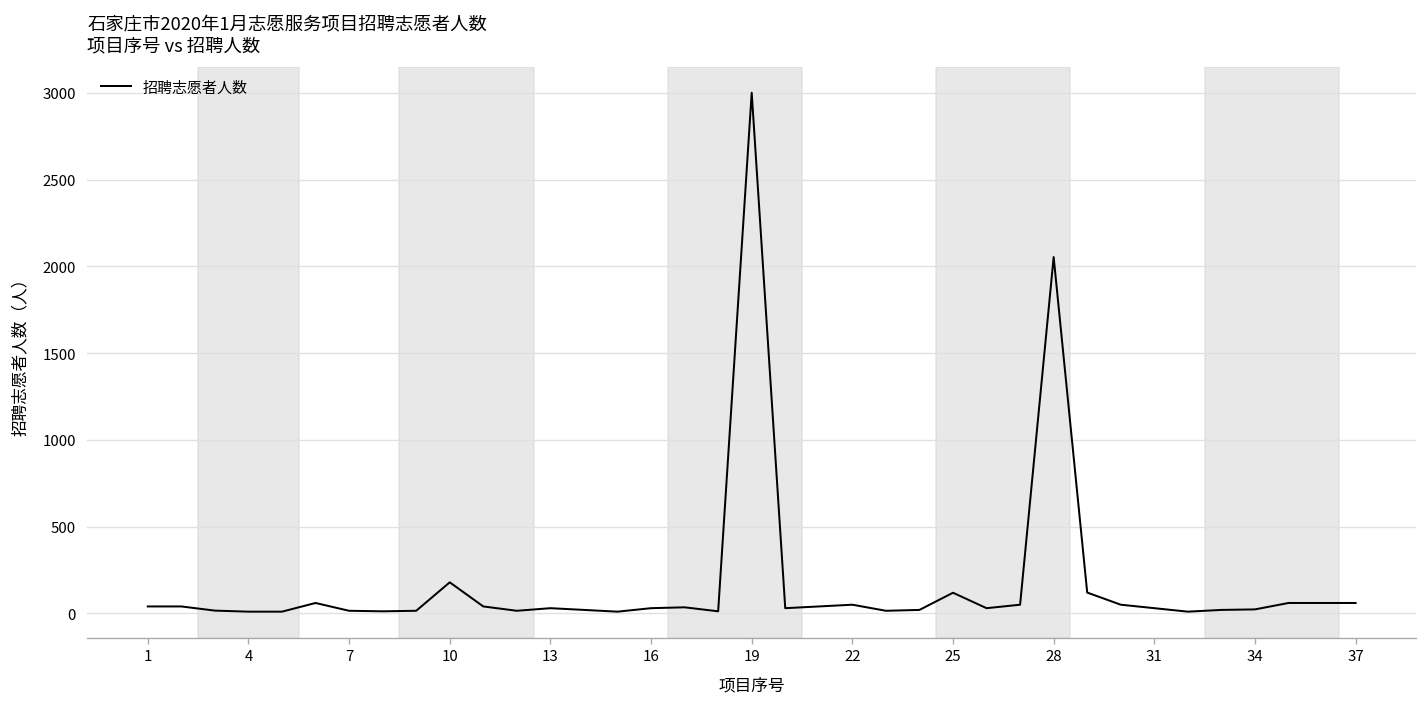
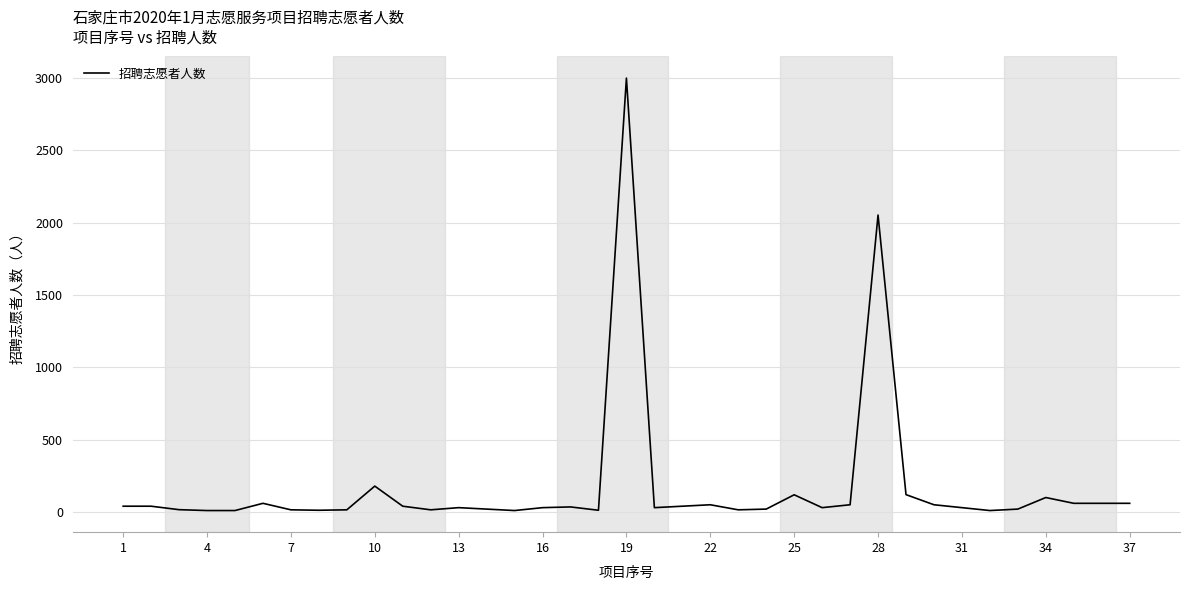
34: 20 -> 100
